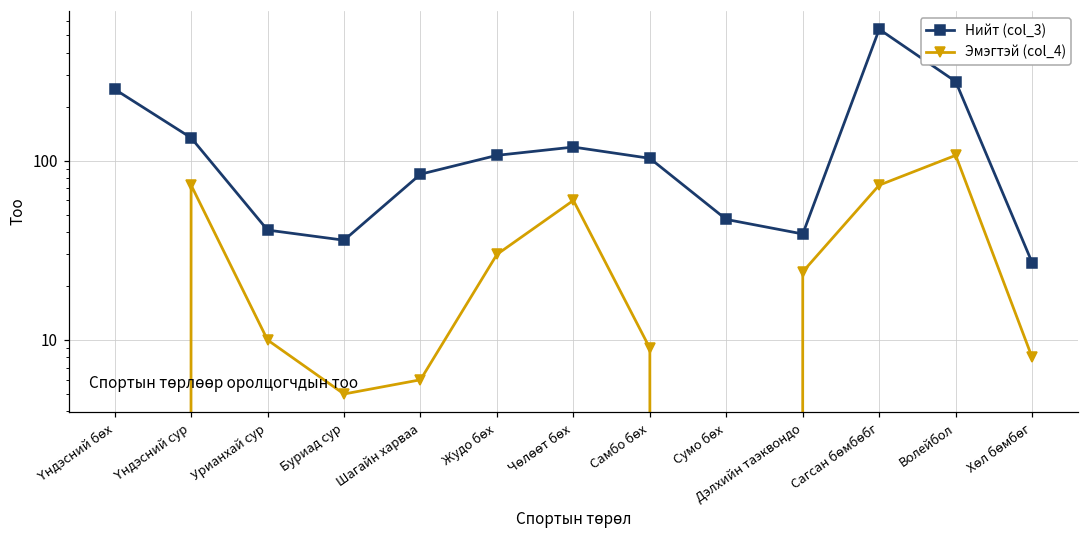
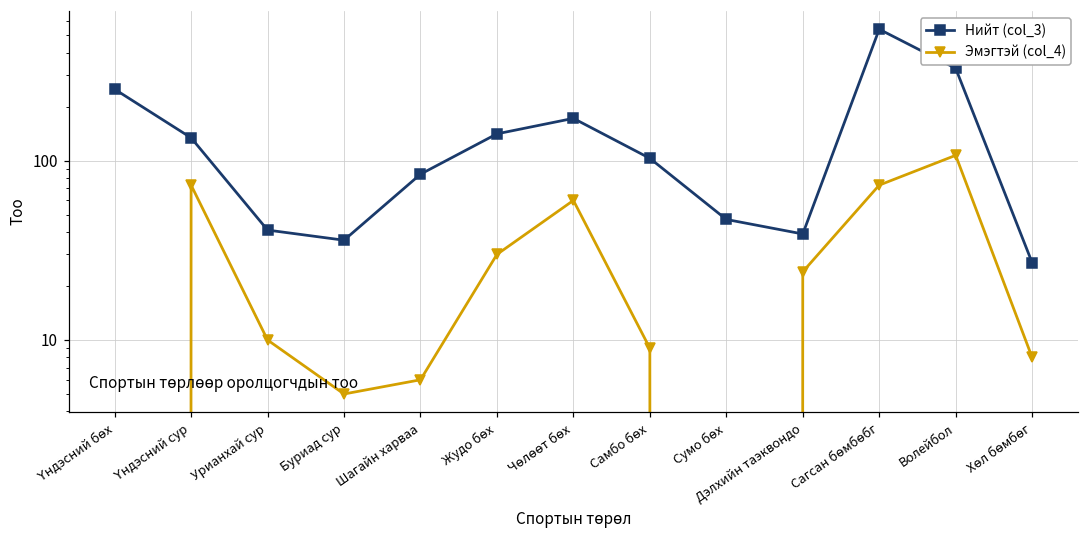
Нийт (col_3), Жудо бөх: 110 -> 140
Нийт (col_3), Чөлөөт бөх: 120 -> 170
Нийт (col_3), Волейбол: 280 -> 330
